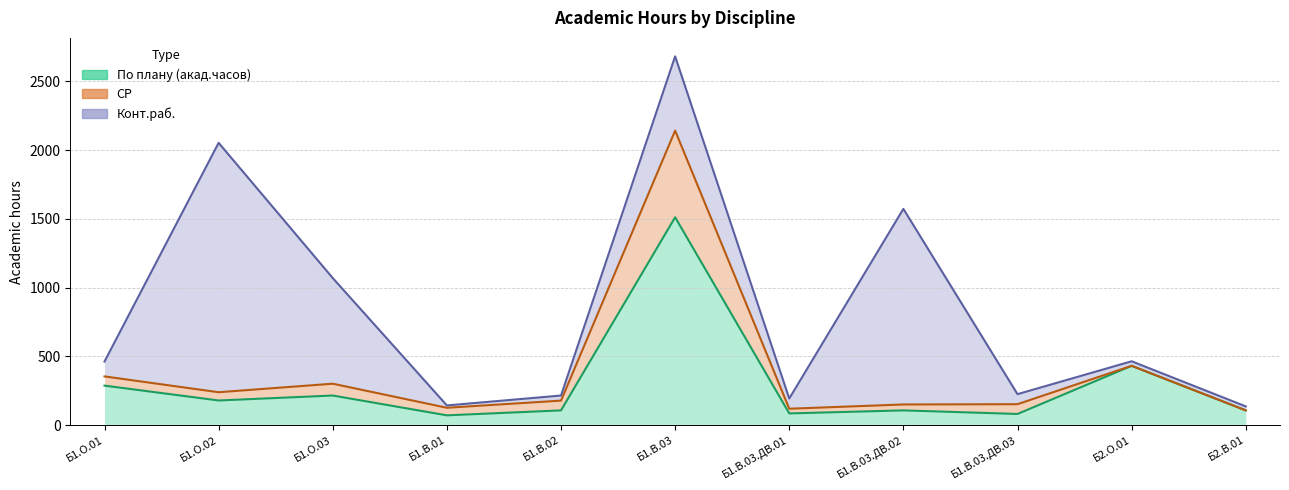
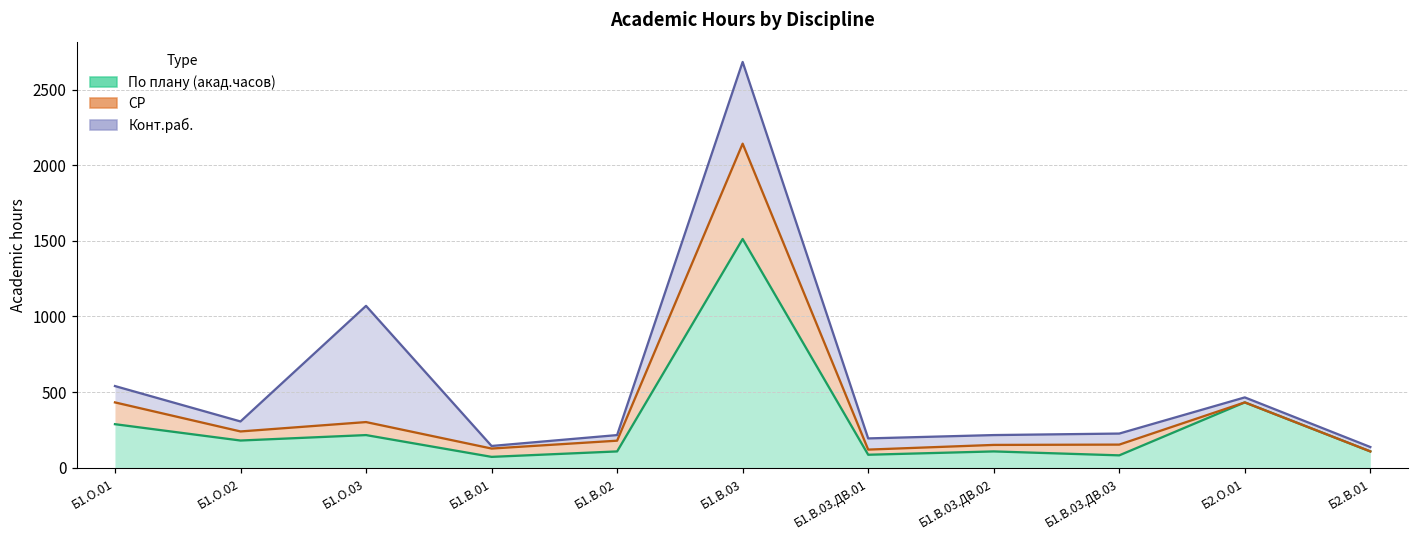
СР, Б1.О.01: 70 -> 140
Конт.раб., Б1.О.02: 1810 -> 70
Конт.раб., Б1.В.03.ДВ.02: 1420 -> 70
